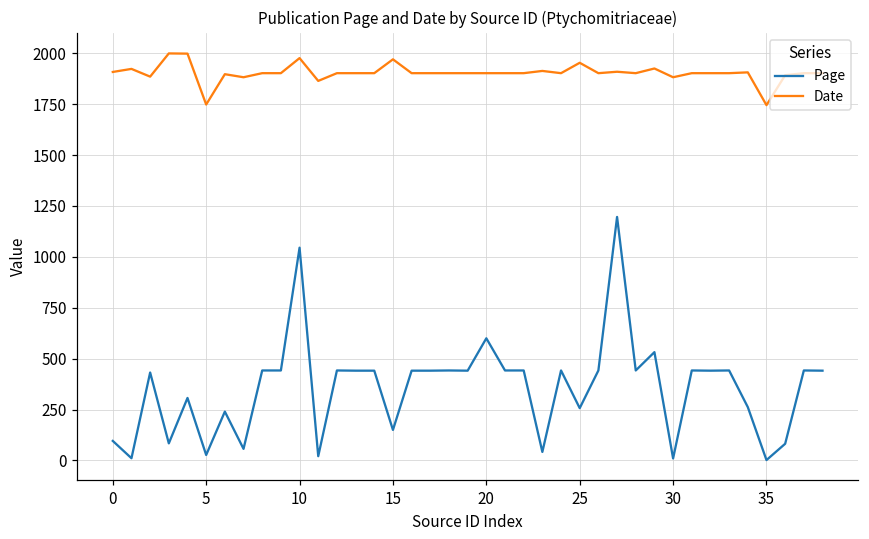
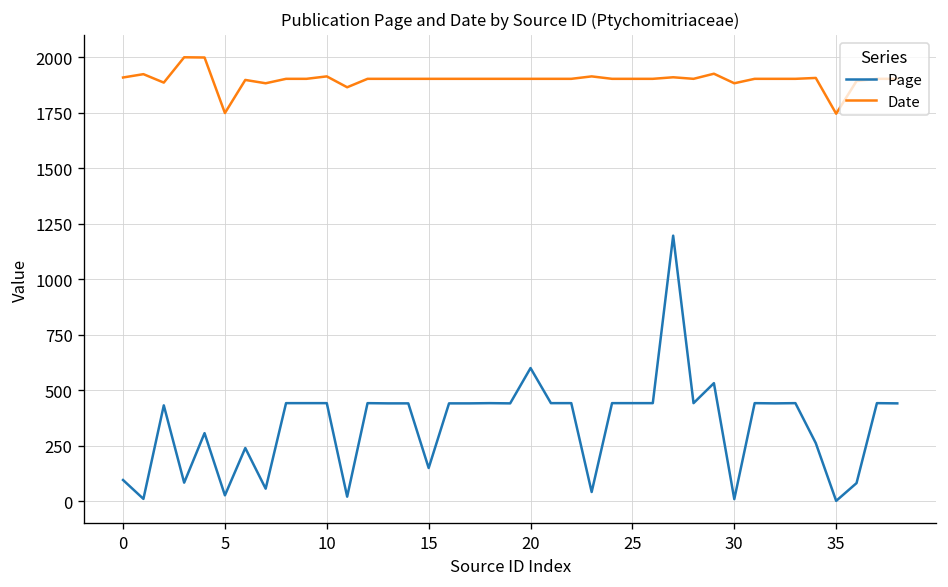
Page, 10: 1050 -> 440
Date, 10: 1980 -> 1910
Date, 15: 1970 -> 1900
Page, 25: 260 -> 440
Date, 25: 1950 -> 1900
